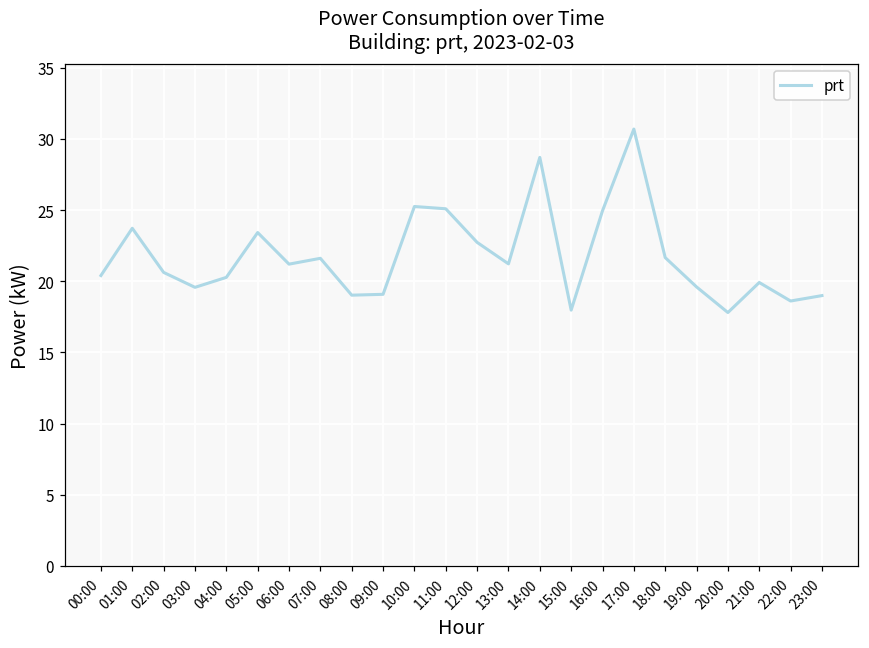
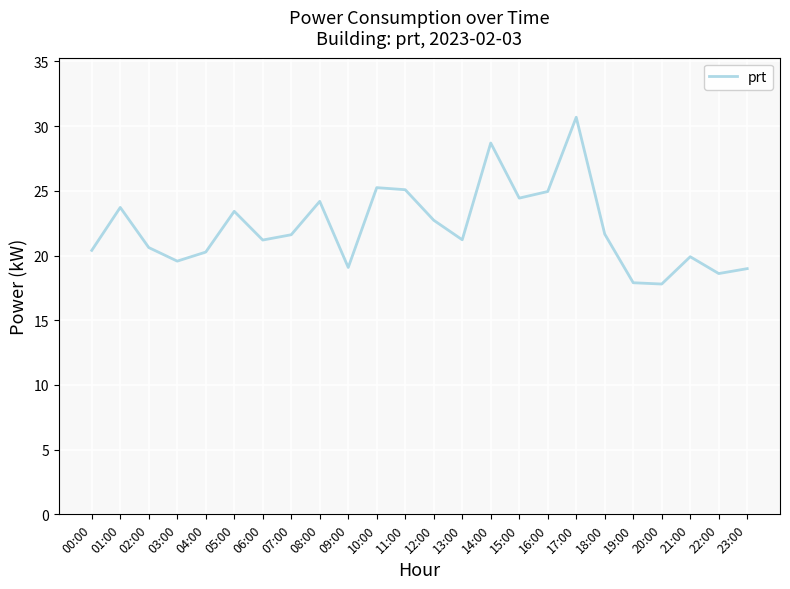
08:00: 19.0 -> 24.2
15:00: 18.0 -> 24.4
19:00: 19.6 -> 17.9
